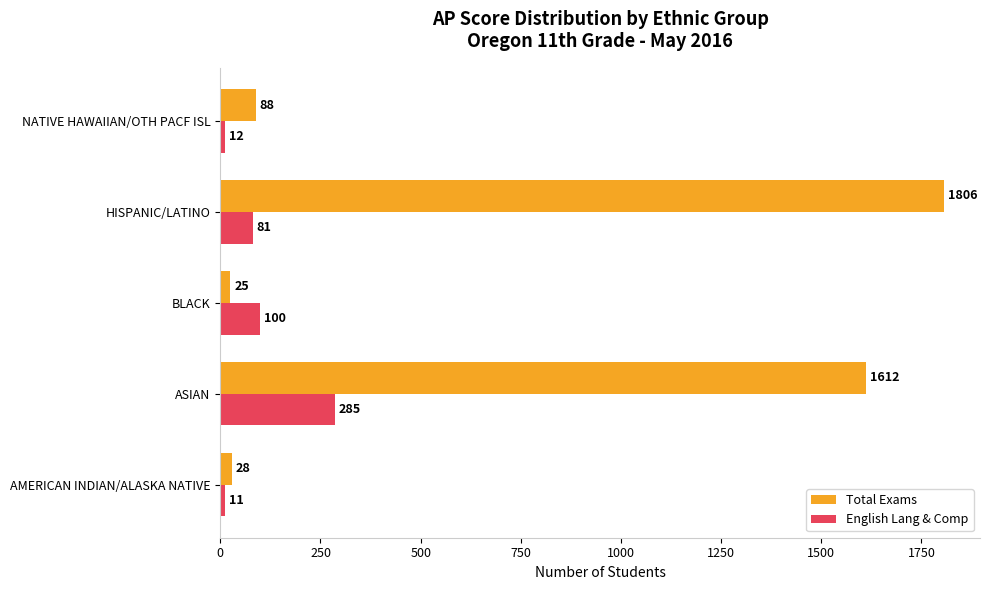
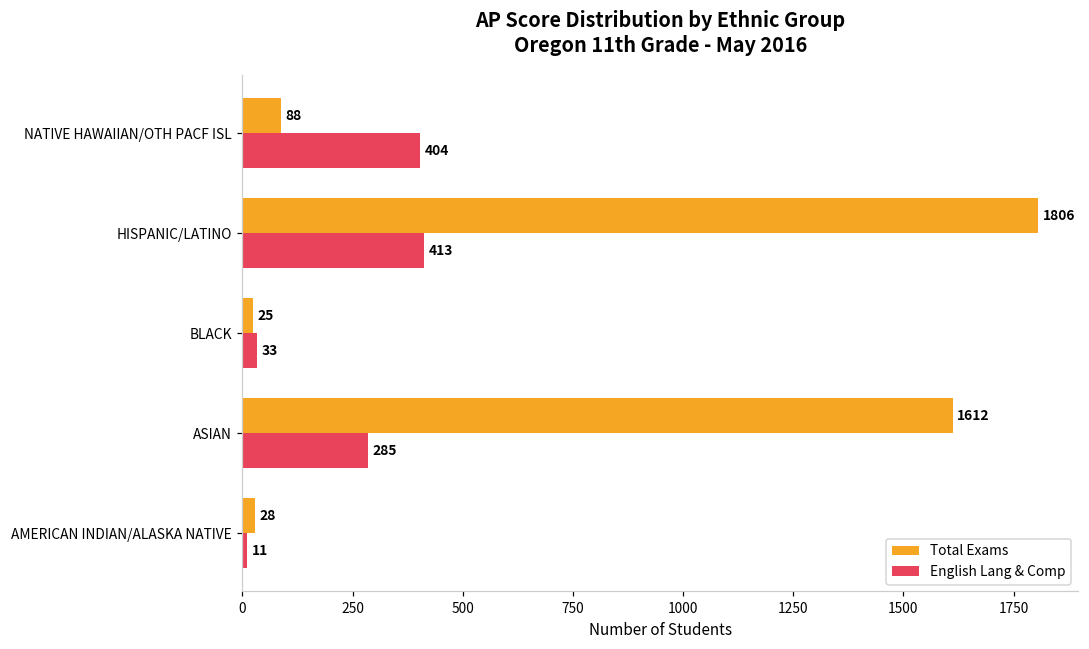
English Lang & Comp, NATIVE HAWAIIAN/OTH PACF ISL: 12 -> 404
English Lang & Comp, HISPANIC/LATINO: 81 -> 413
English Lang & Comp, BLACK: 100 -> 33
